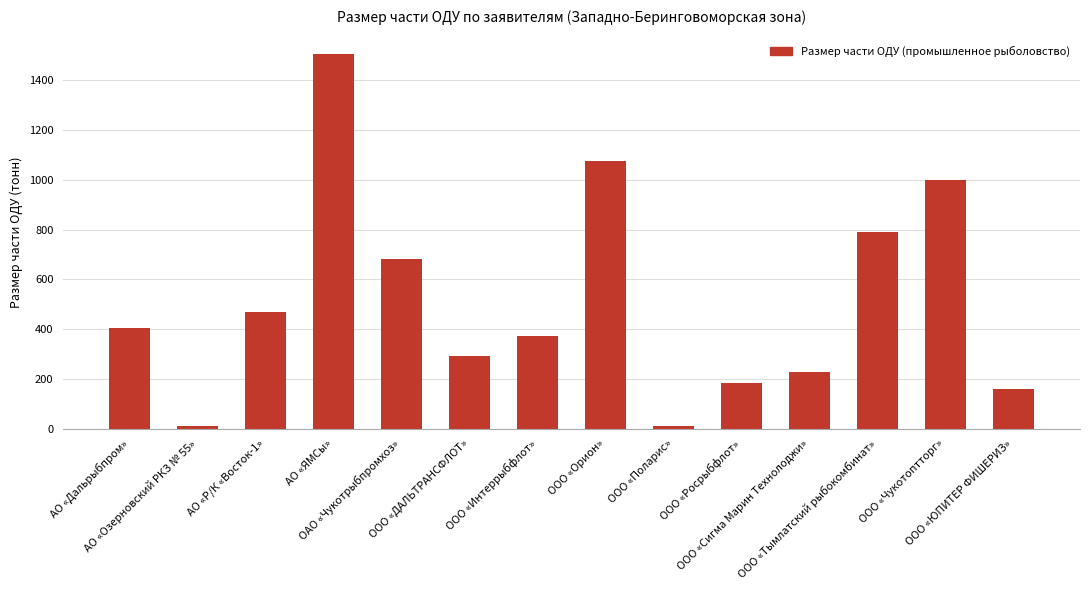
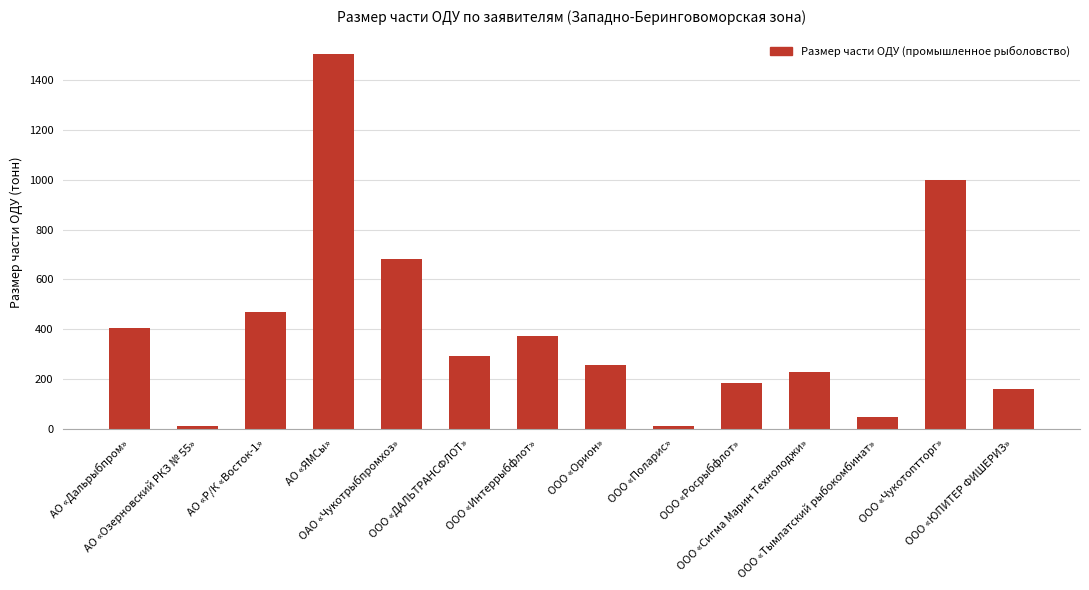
ООО «Орион»: 1080 -> 260
ООО «Тымлатский рыбокомбинат»: 790 -> 50
